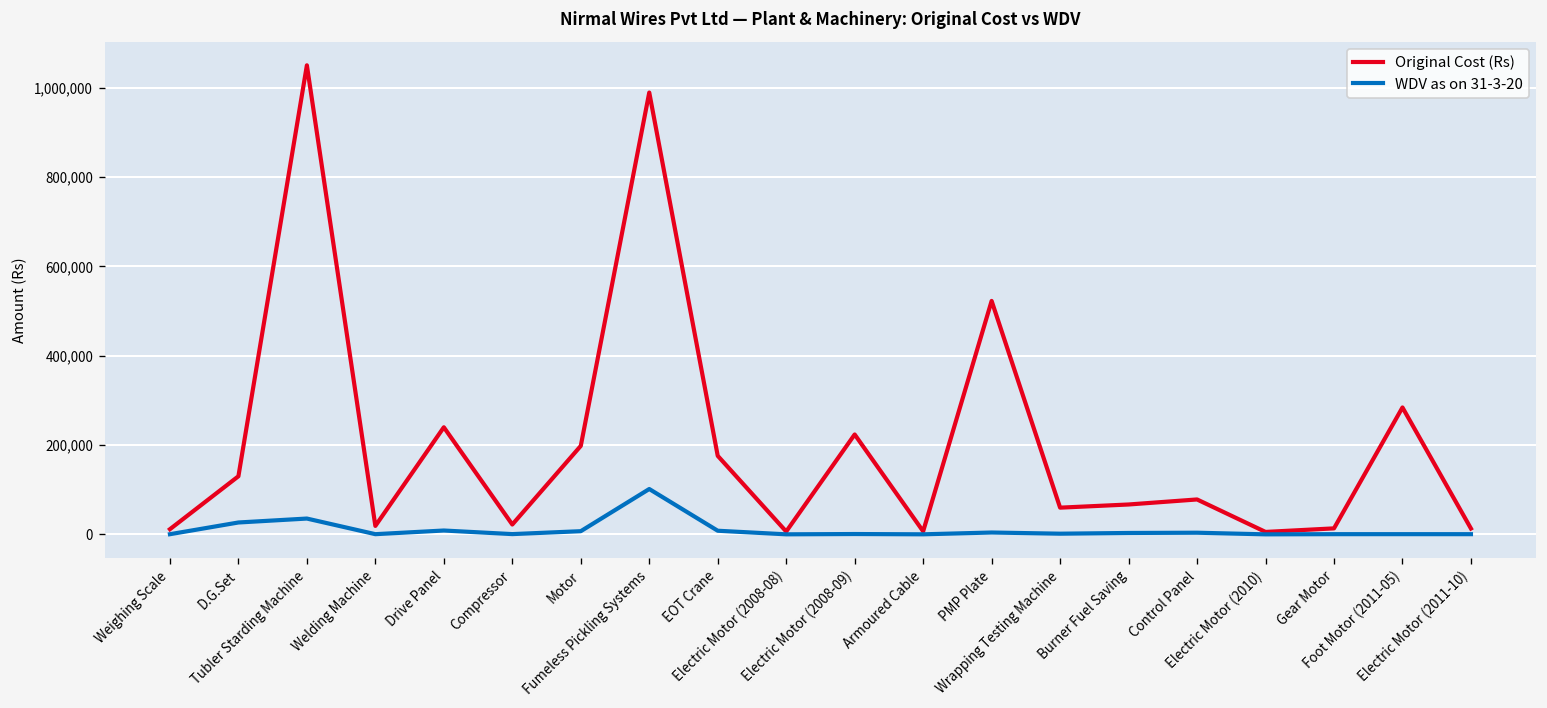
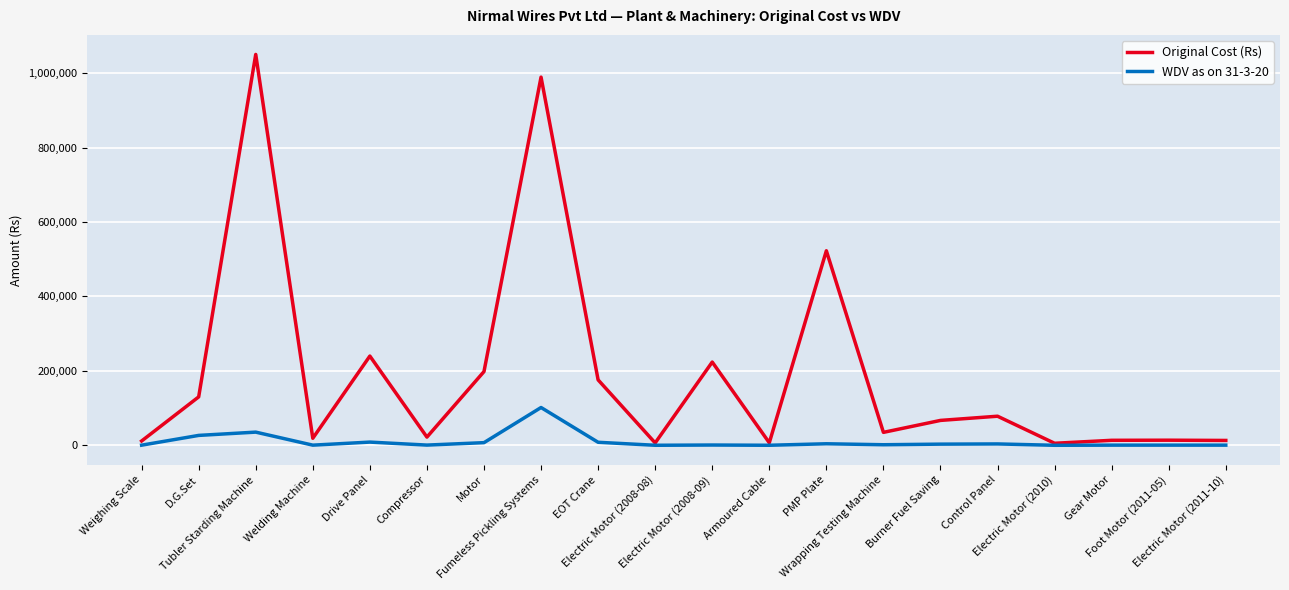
Original Cost (Rs), Wrapping Testing Machine: 60,000 -> 40,000
Original Cost (Rs), Foot Motor (2011-05): 280,000 -> 10,000
